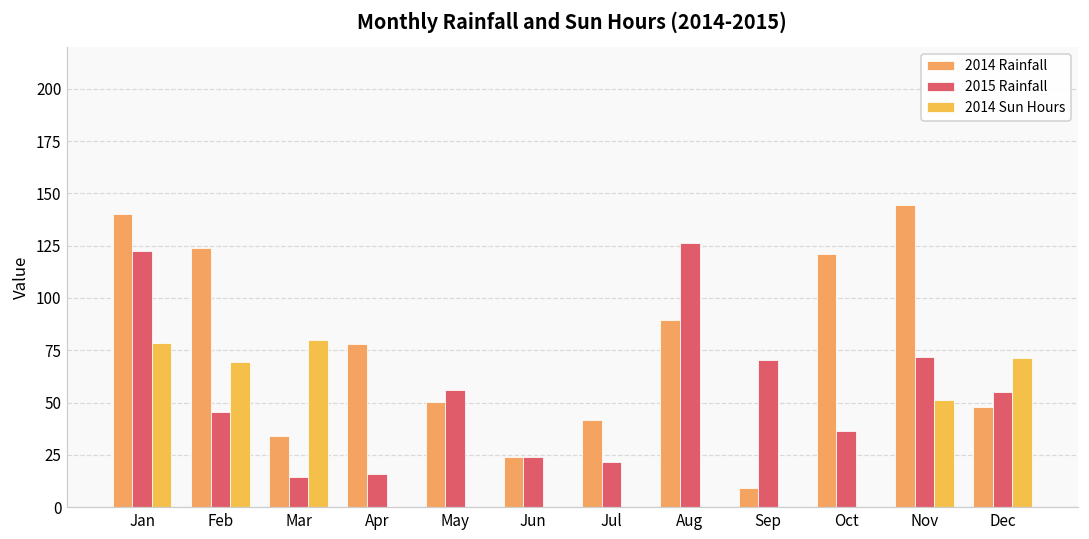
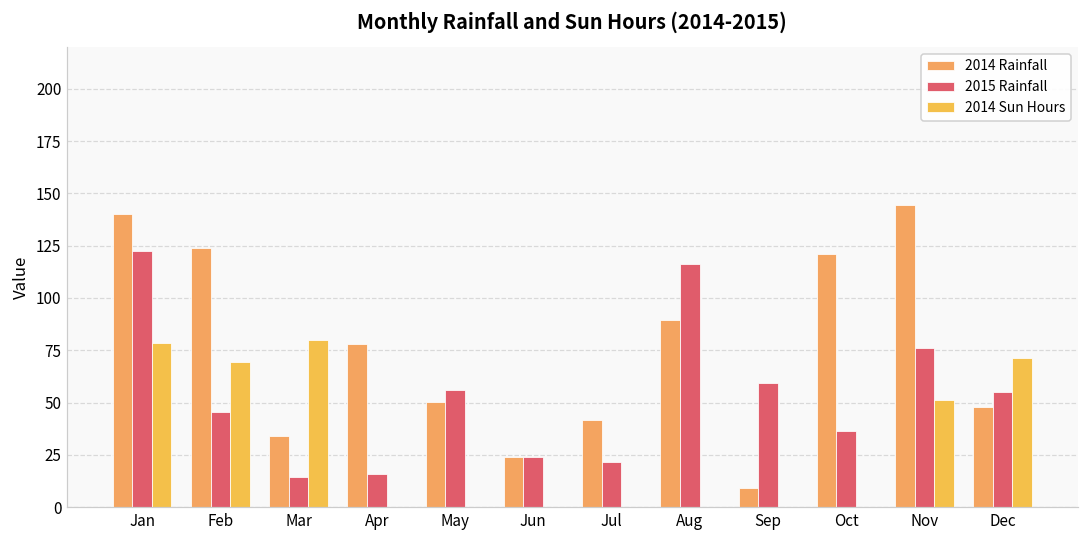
2015 Rainfall, Aug: 127 -> 116
2015 Rainfall, Sep: 70 -> 60
2015 Rainfall, Nov: 72 -> 76
